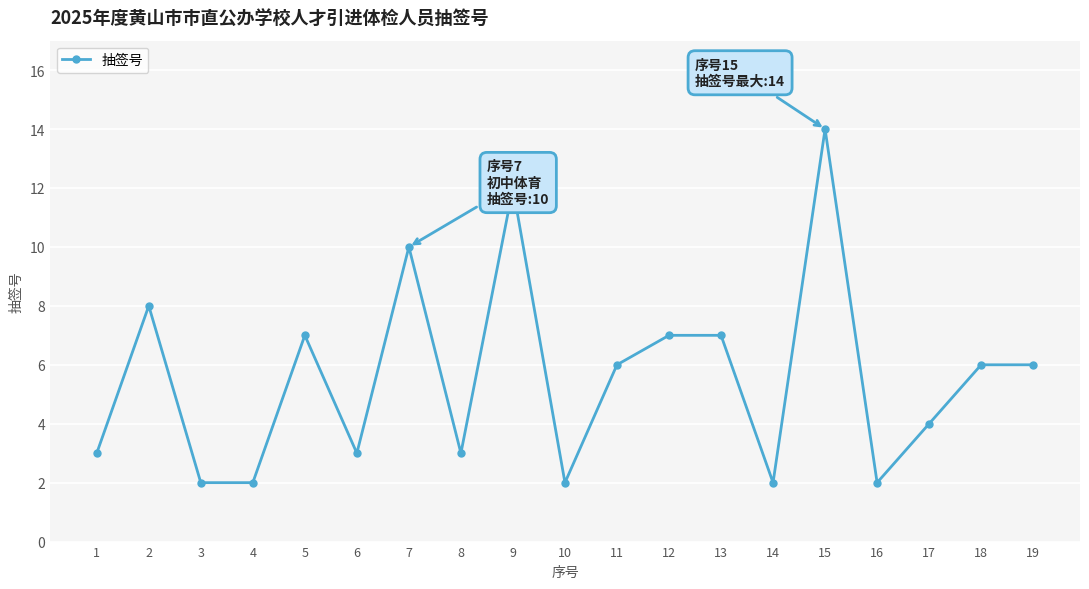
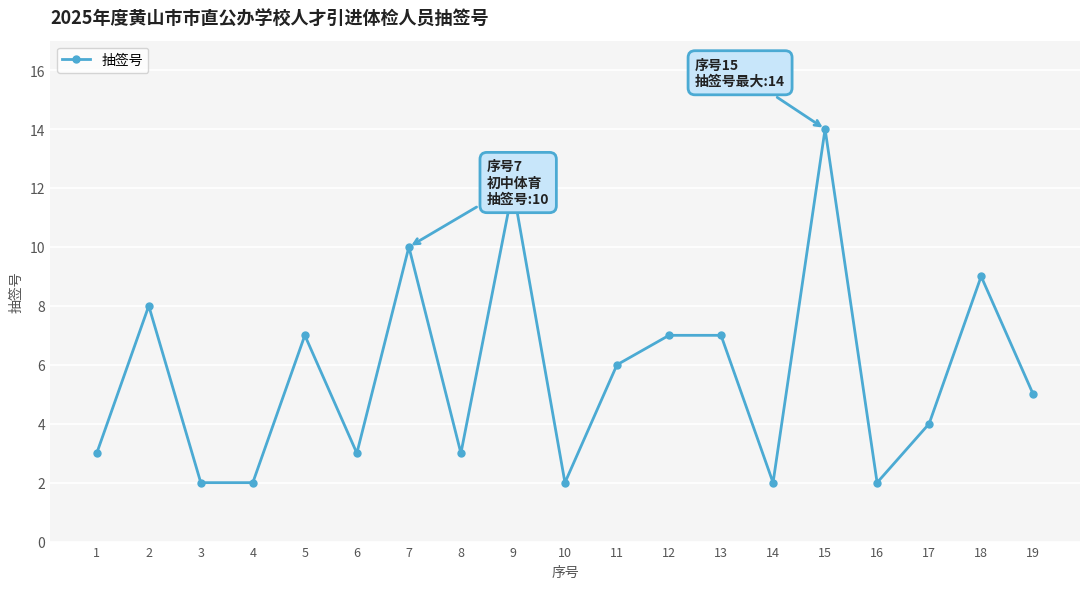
18: 6 -> 9
19: 6 -> 5
